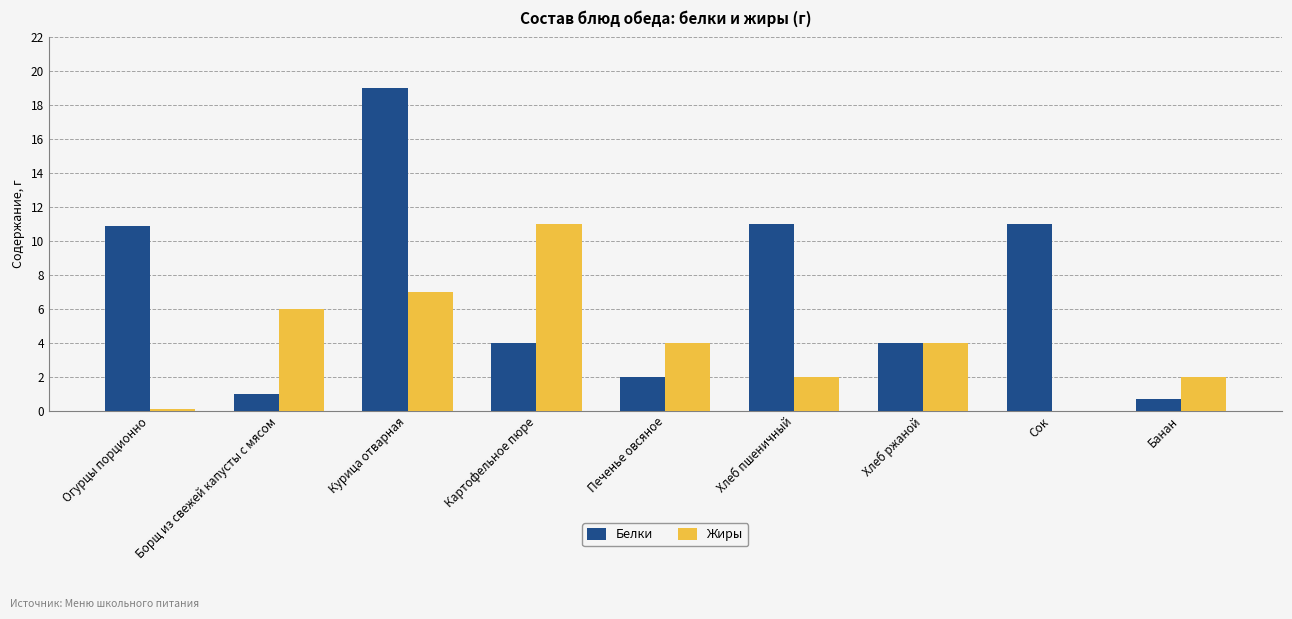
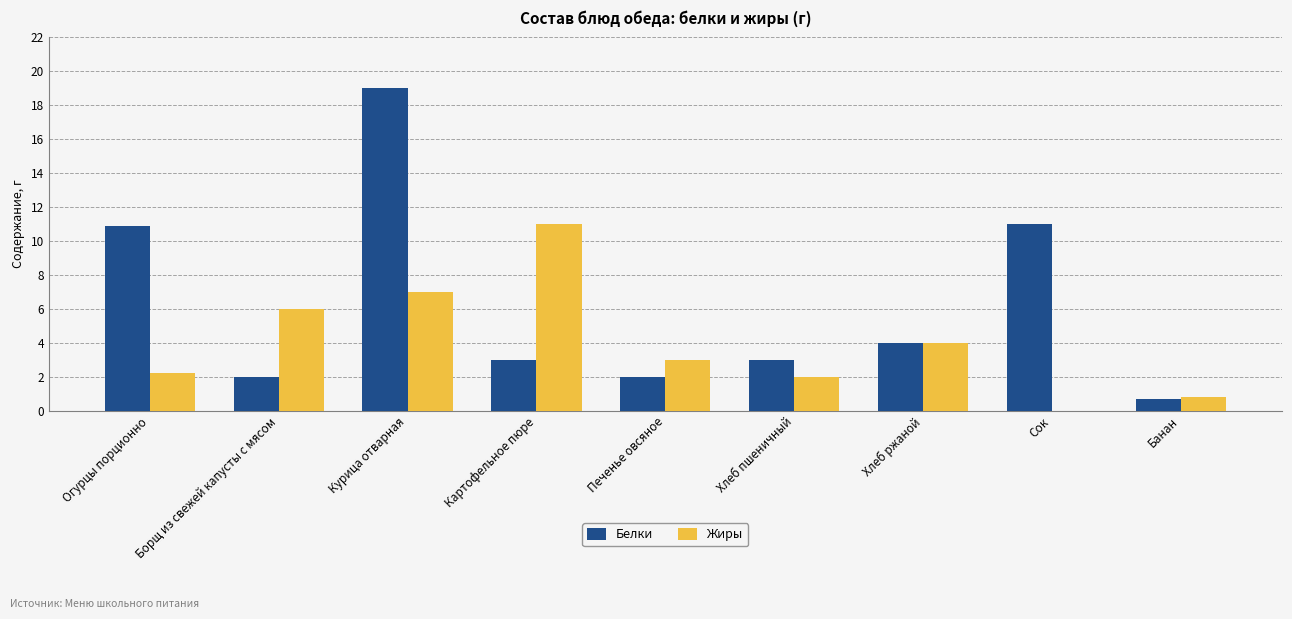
Жиры, Огурцы порционно: 0.1 -> 2.2
Белки, Борщ из свежей капусты с мясом: 1 -> 2
Белки, Картофельное пюре: 4 -> 3
Жиры, Печенье овсяное: 4 -> 3
Белки, Хлеб пшеничный: 11 -> 3
Жиры, Банан: 2.0 -> 0.8
